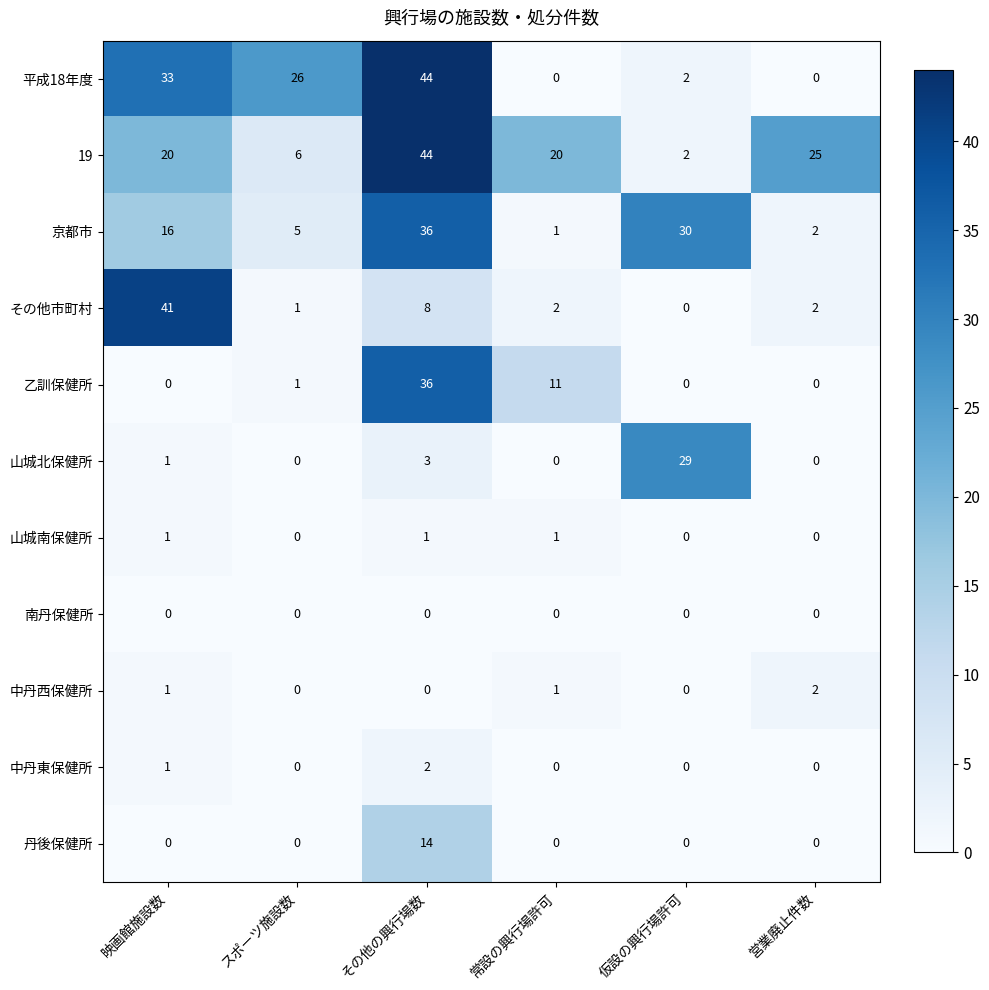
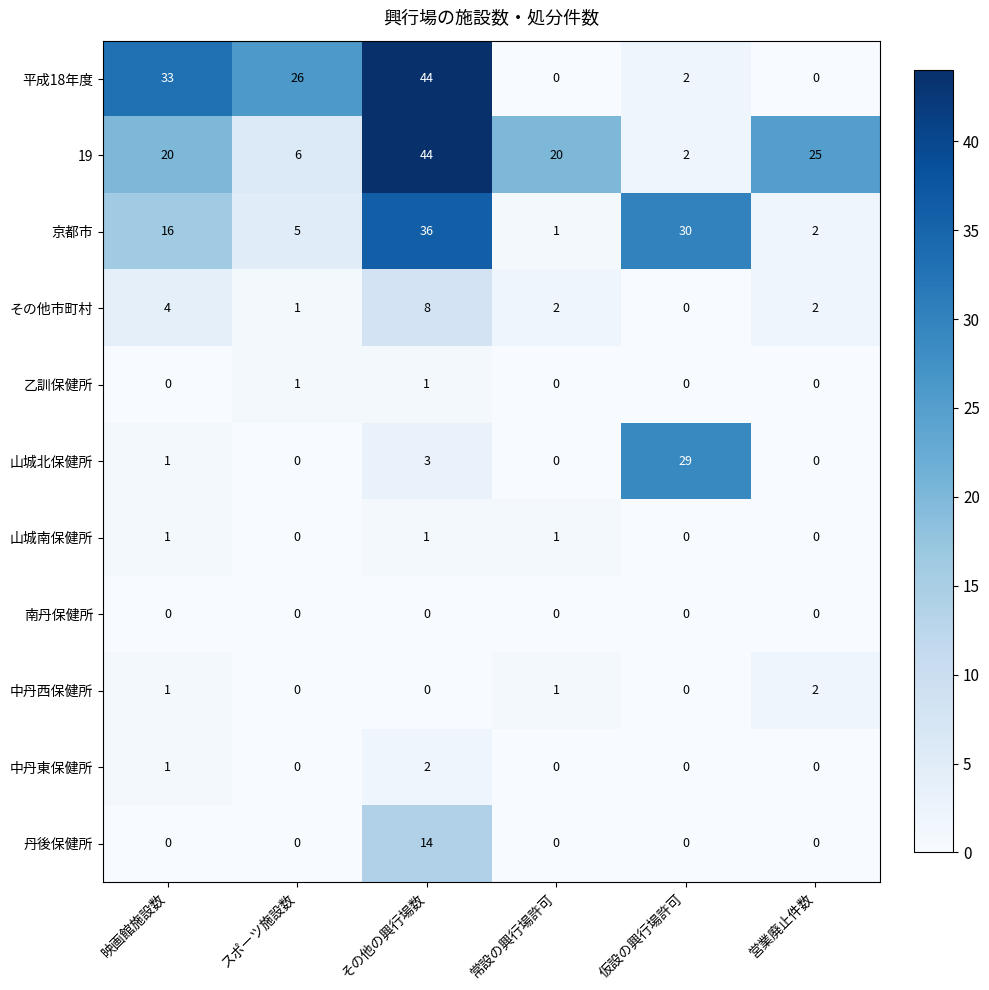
その他市町村, 映画館施設数: 41 -> 4
乙訓保健所, その他の興行場数: 36 -> 1
乙訓保健所, 常設の興行場許可: 11 -> 0
